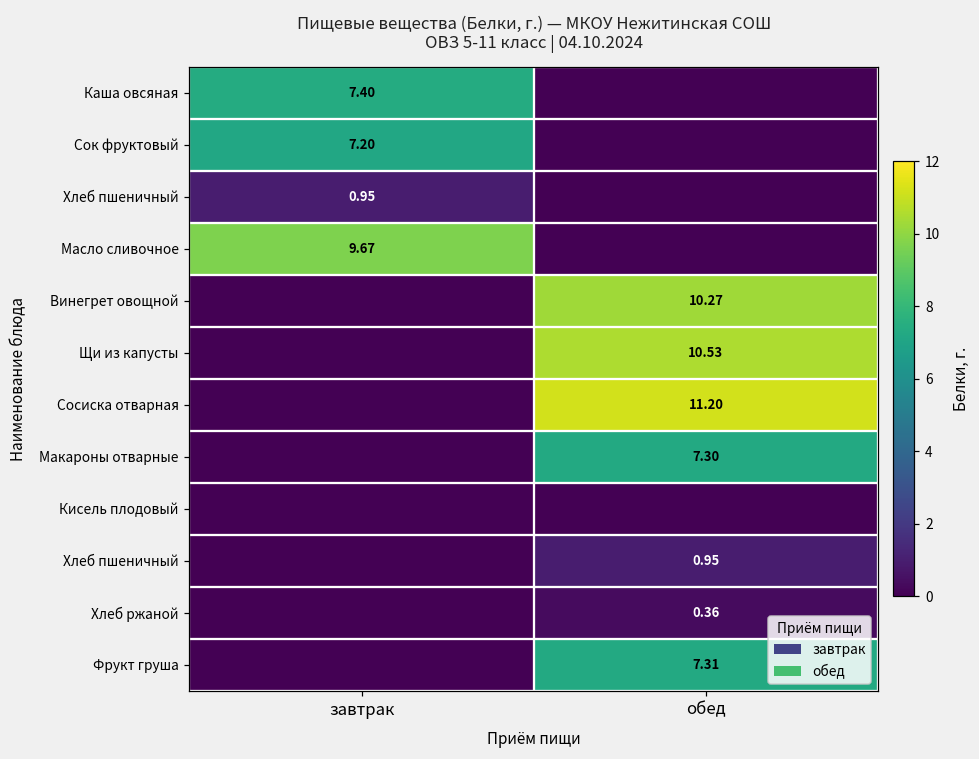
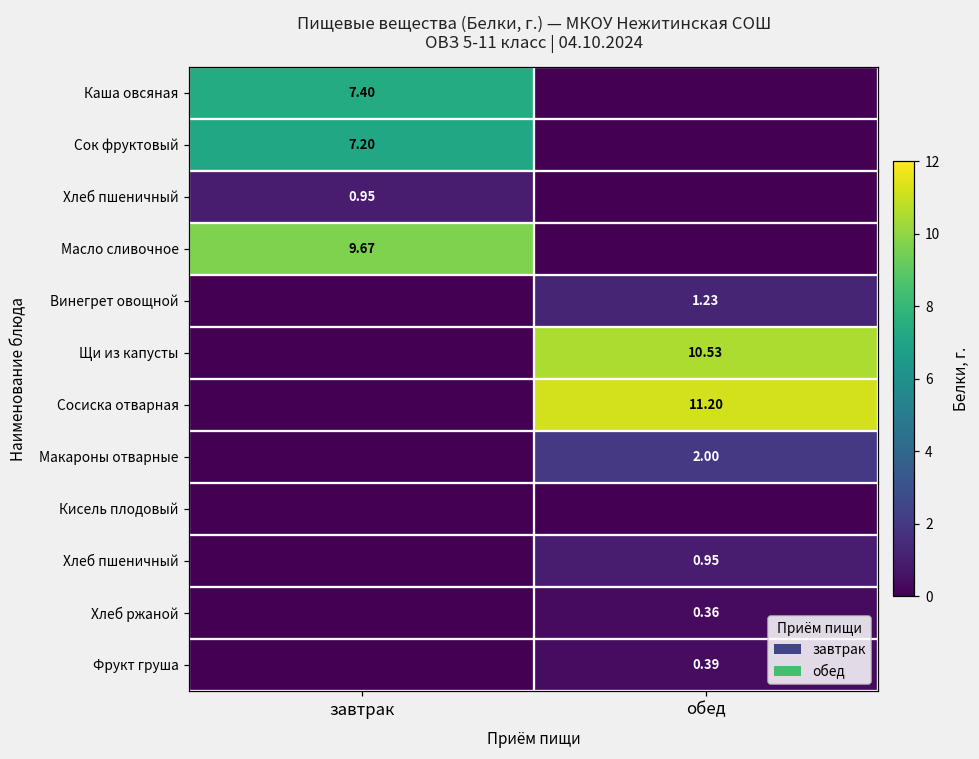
Винегрет овощной, обед: 10.27 -> 1.23
Макароны отварные, обед: 7.30 -> 2.00
Фрукт груша, обед: 7.31 -> 0.39
